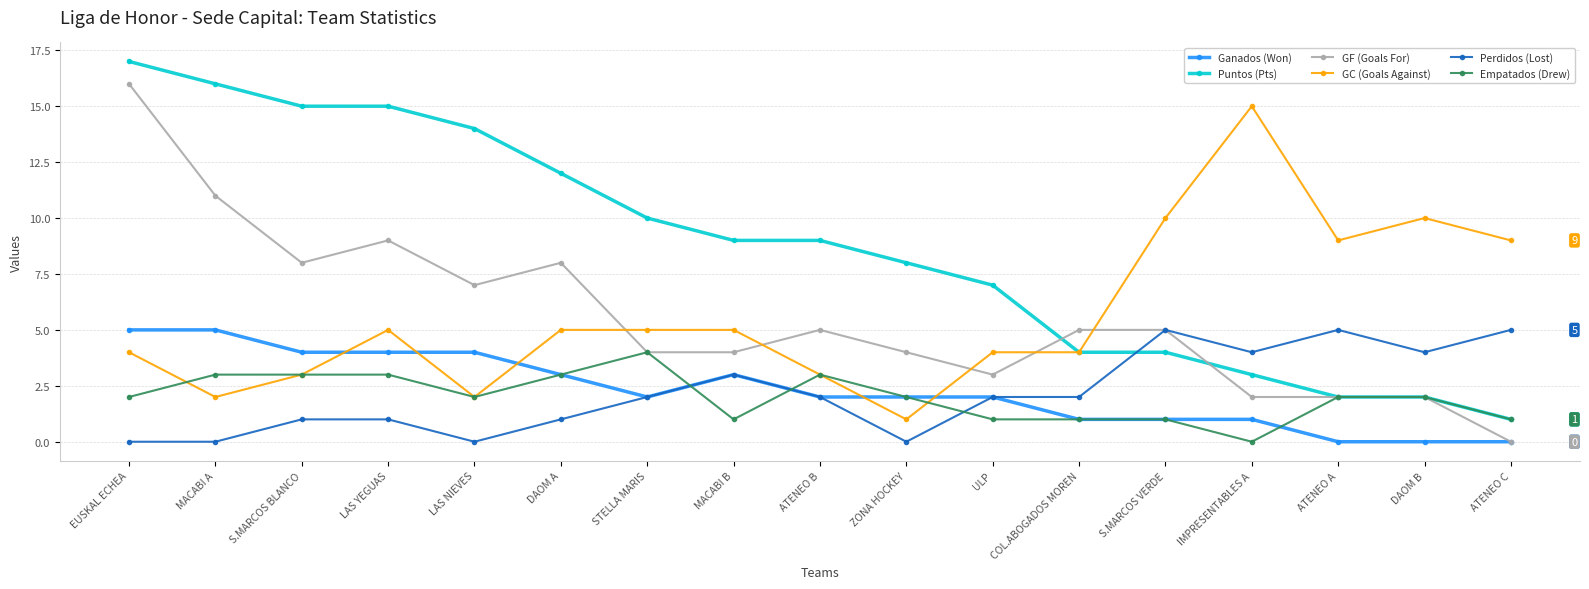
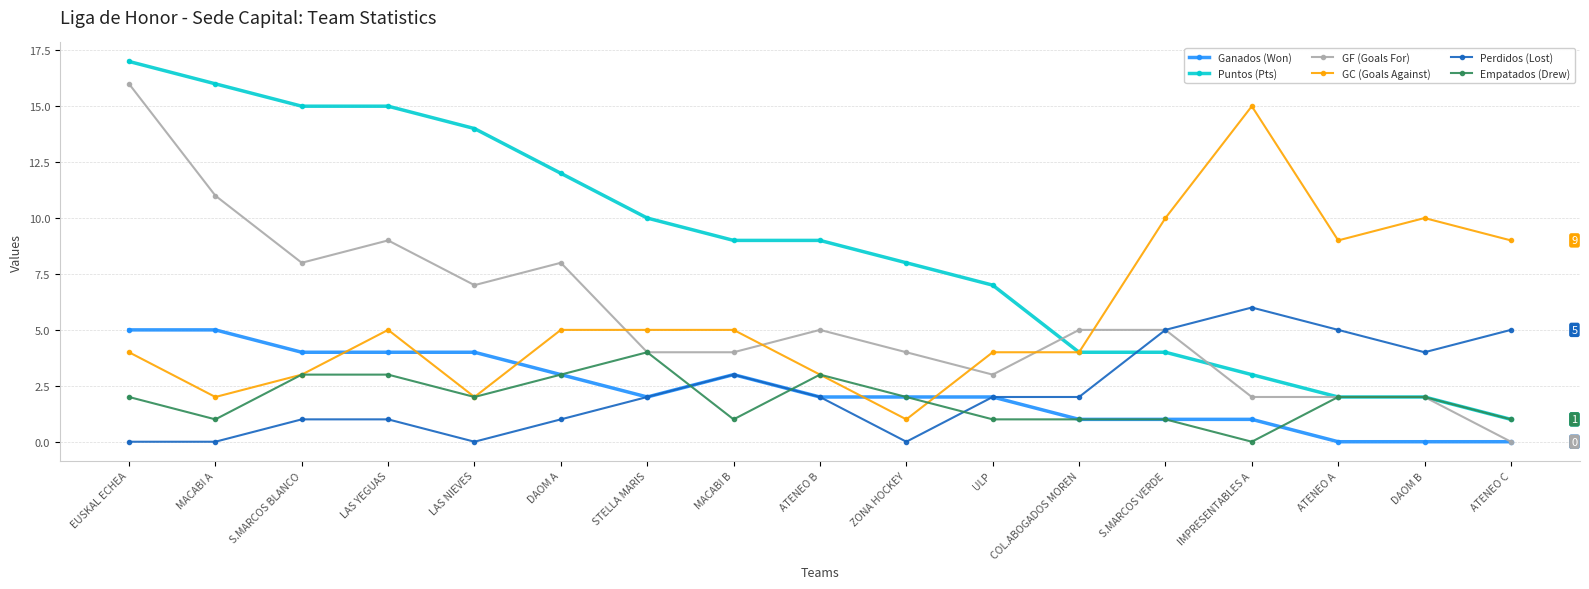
Empatados (Drew), MACABI A: 3 -> 1
Perdidos (Lost), IMPRESENTABLES A: 4 -> 6
